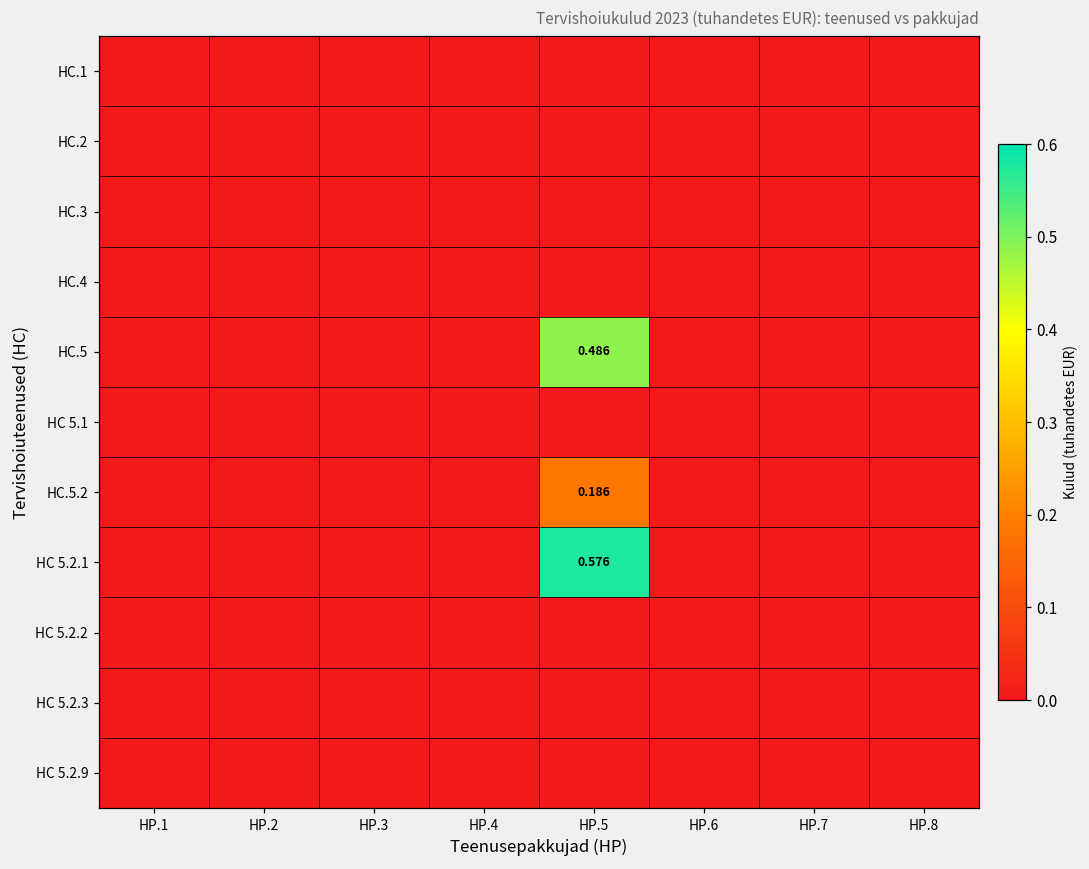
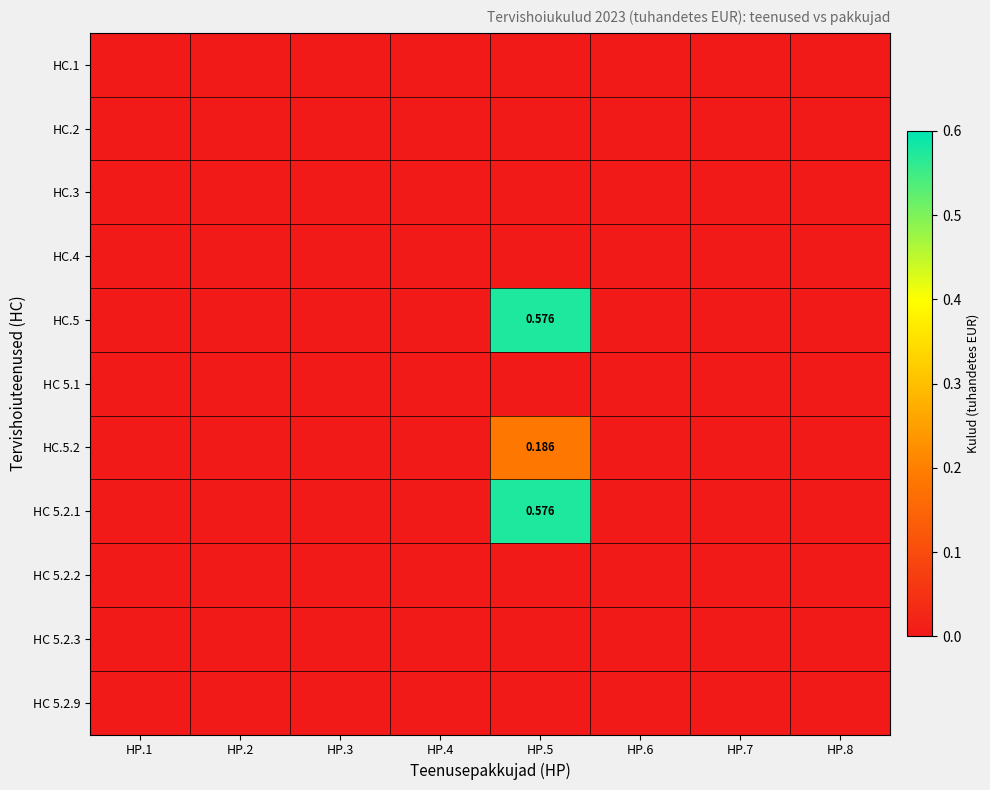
HC.5, HP.5: 0.486 -> 0.576
